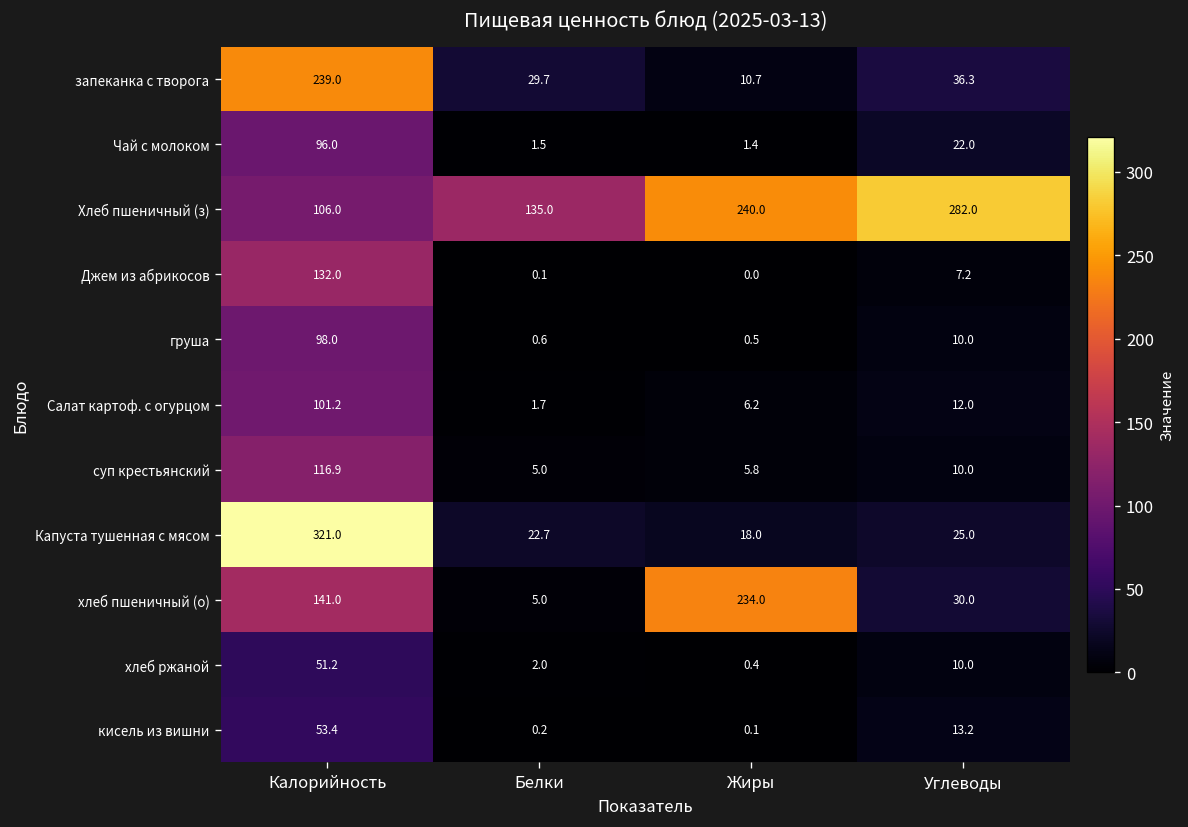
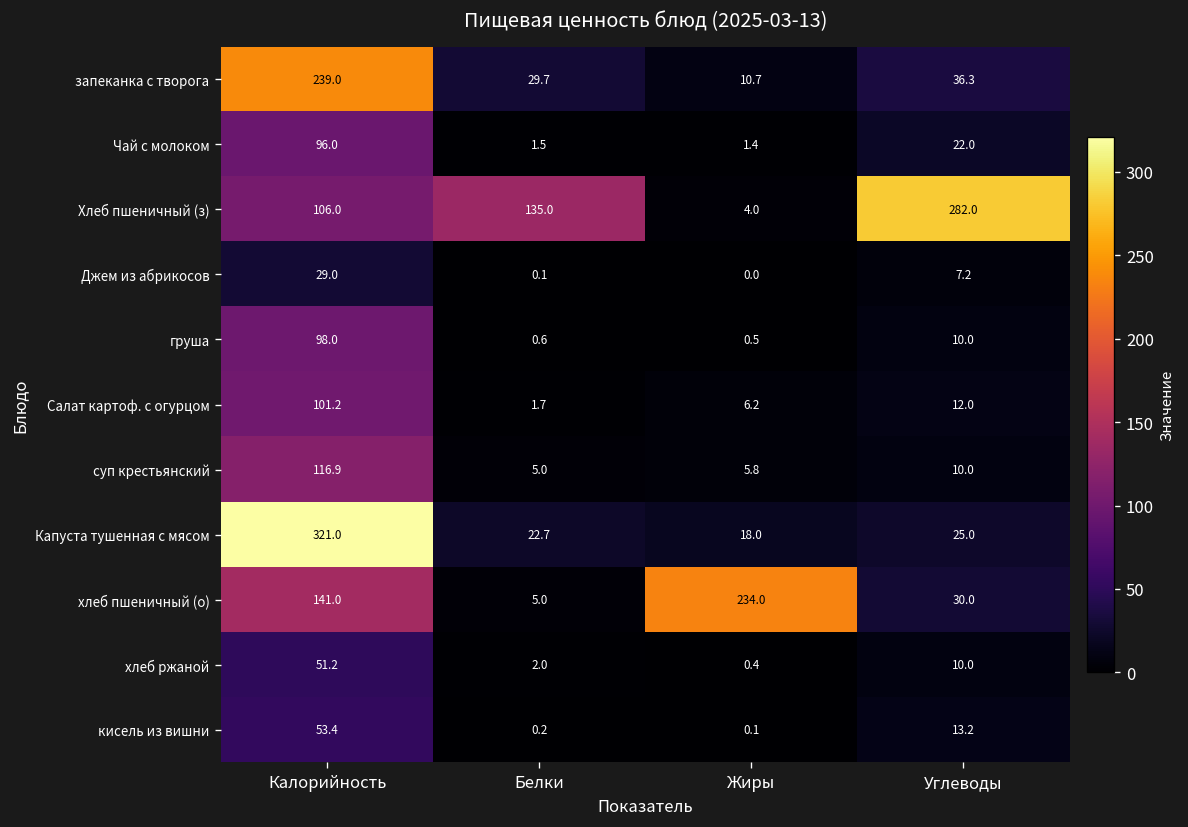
Хлеб пшеничный (з), Жиры: 240.0 -> 4.0
Джем из абрикосов, Калорийность: 132.0 -> 29.0
